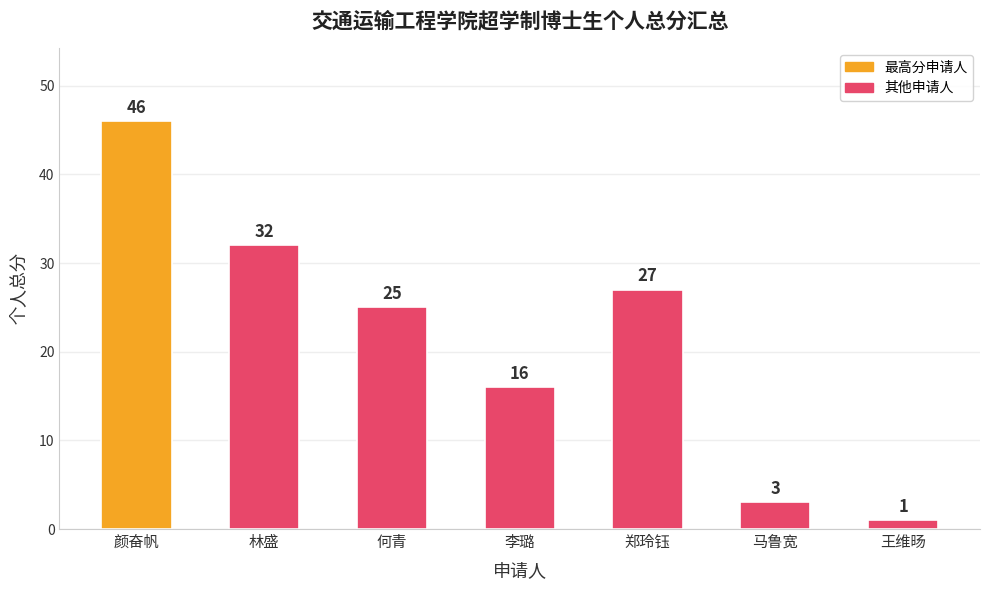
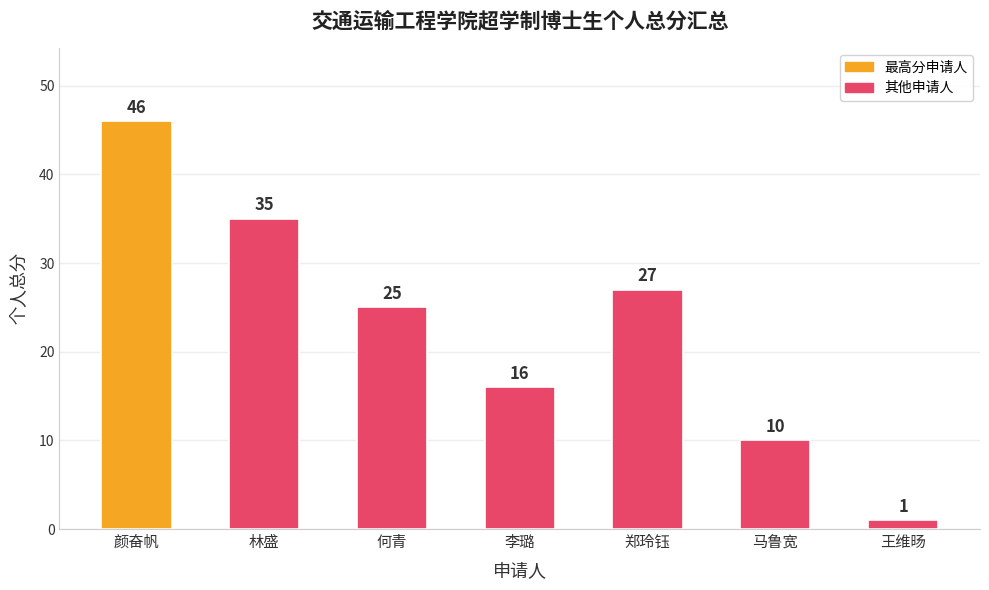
林盛: 32 -> 35
马鲁宽: 3 -> 10
